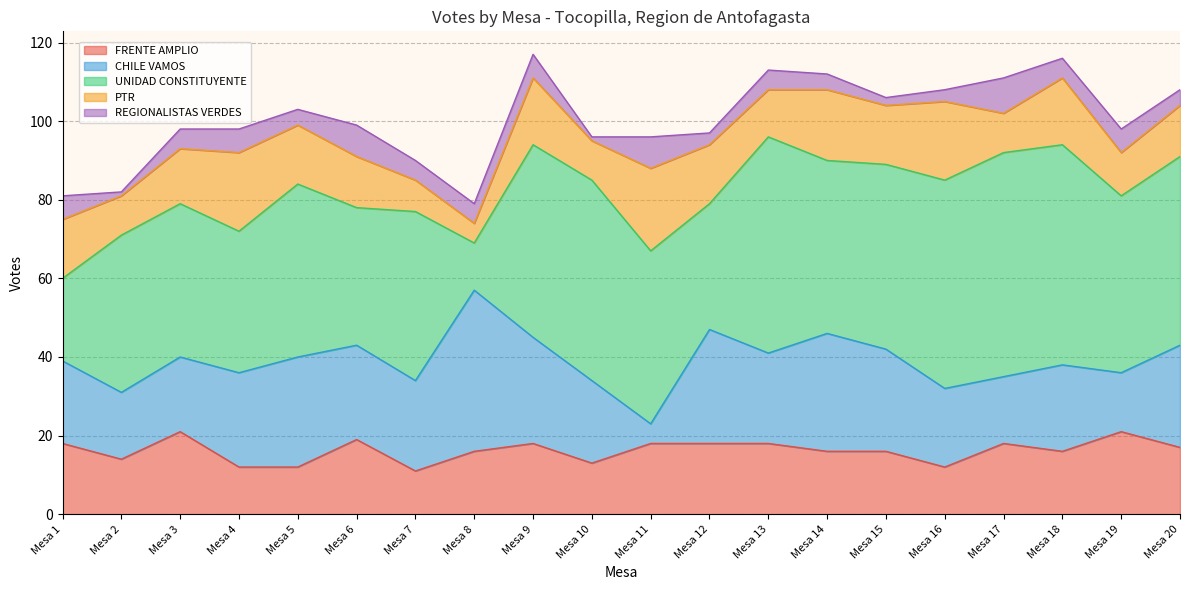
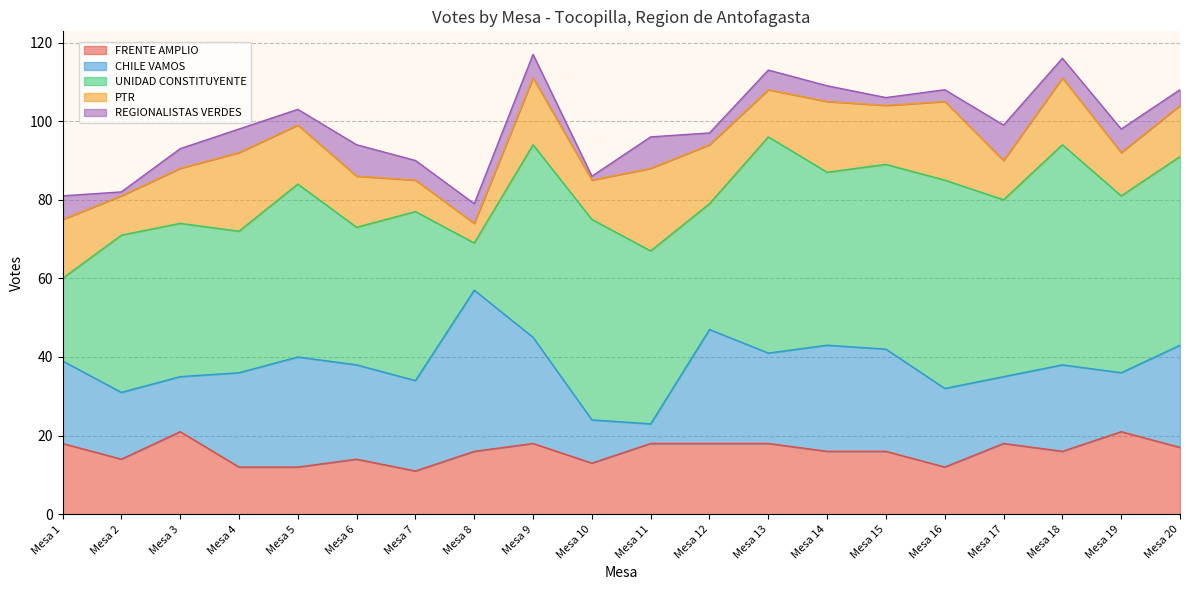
CHILE VAMOS, Mesa 3: 19 -> 14
FRENTE AMPLIO, Mesa 6: 19 -> 14
CHILE VAMOS, Mesa 10: 21 -> 11
CHILE VAMOS, Mesa 14: 30 -> 27
UNIDAD CONSTITUYENTE, Mesa 17: 57 -> 45
